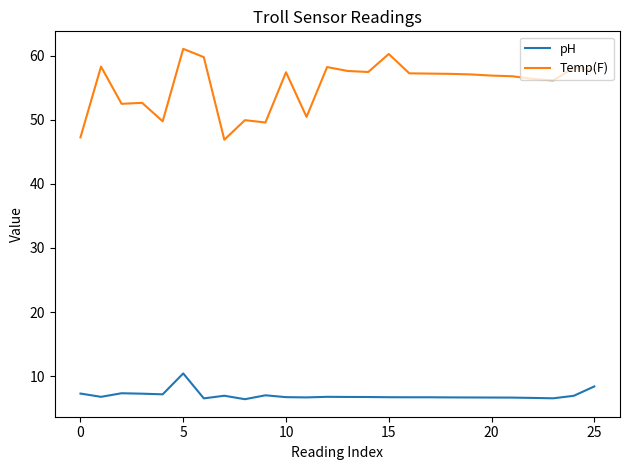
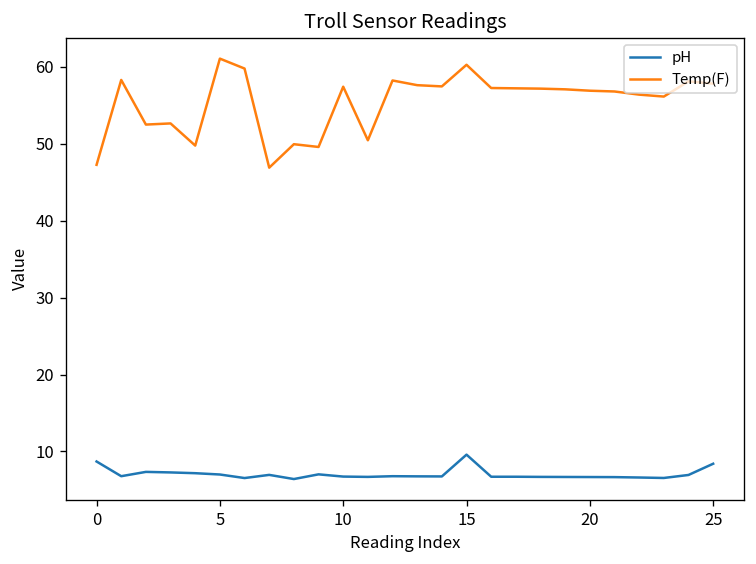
pH, 0: 7 -> 9
pH, 5: 10 -> 7
pH, 15: 7 -> 10
